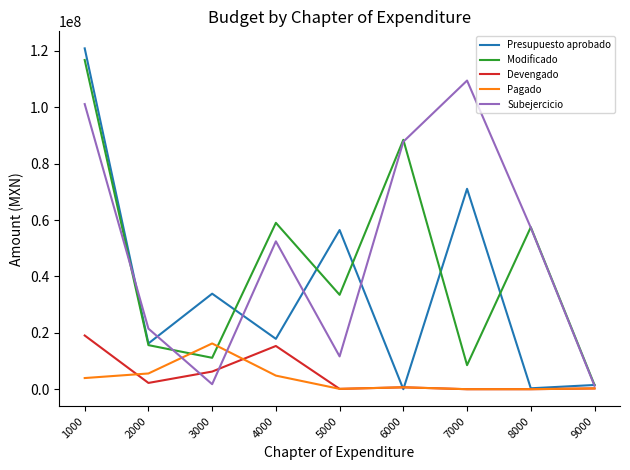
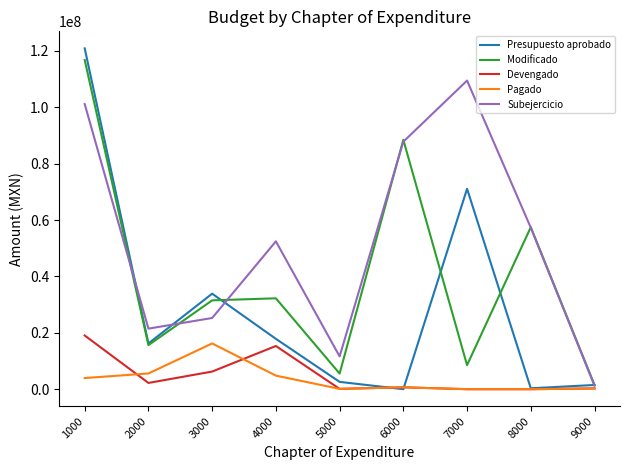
Modificado, 3000: 11000000 -> 32000000
Subejercicio, 3000: 2000000 -> 25000000
Modificado, 4000: 59000000 -> 32000000
Presupuesto aprobado, 5000: 56000000 -> 3000000
Modificado, 5000: 33000000 -> 6000000
